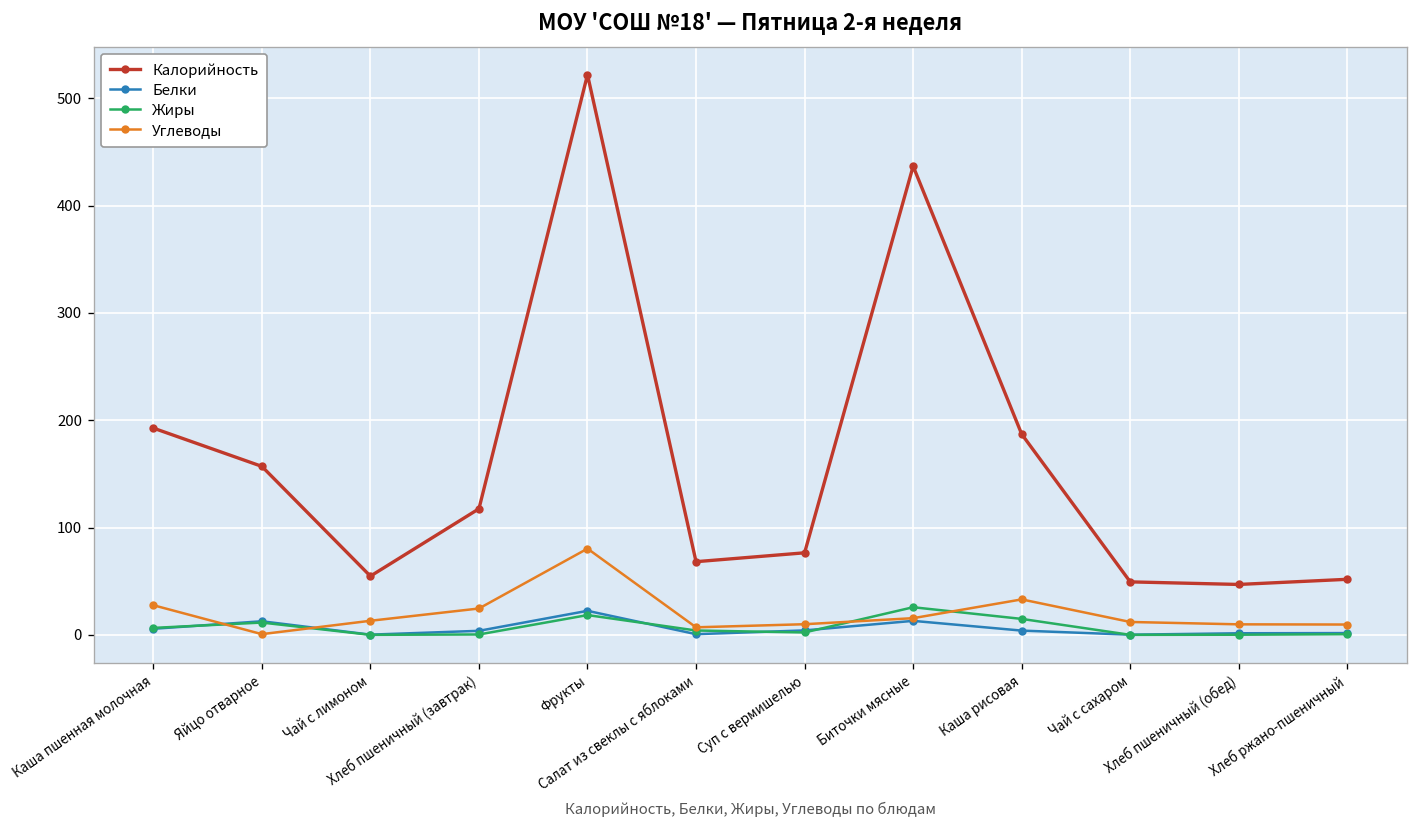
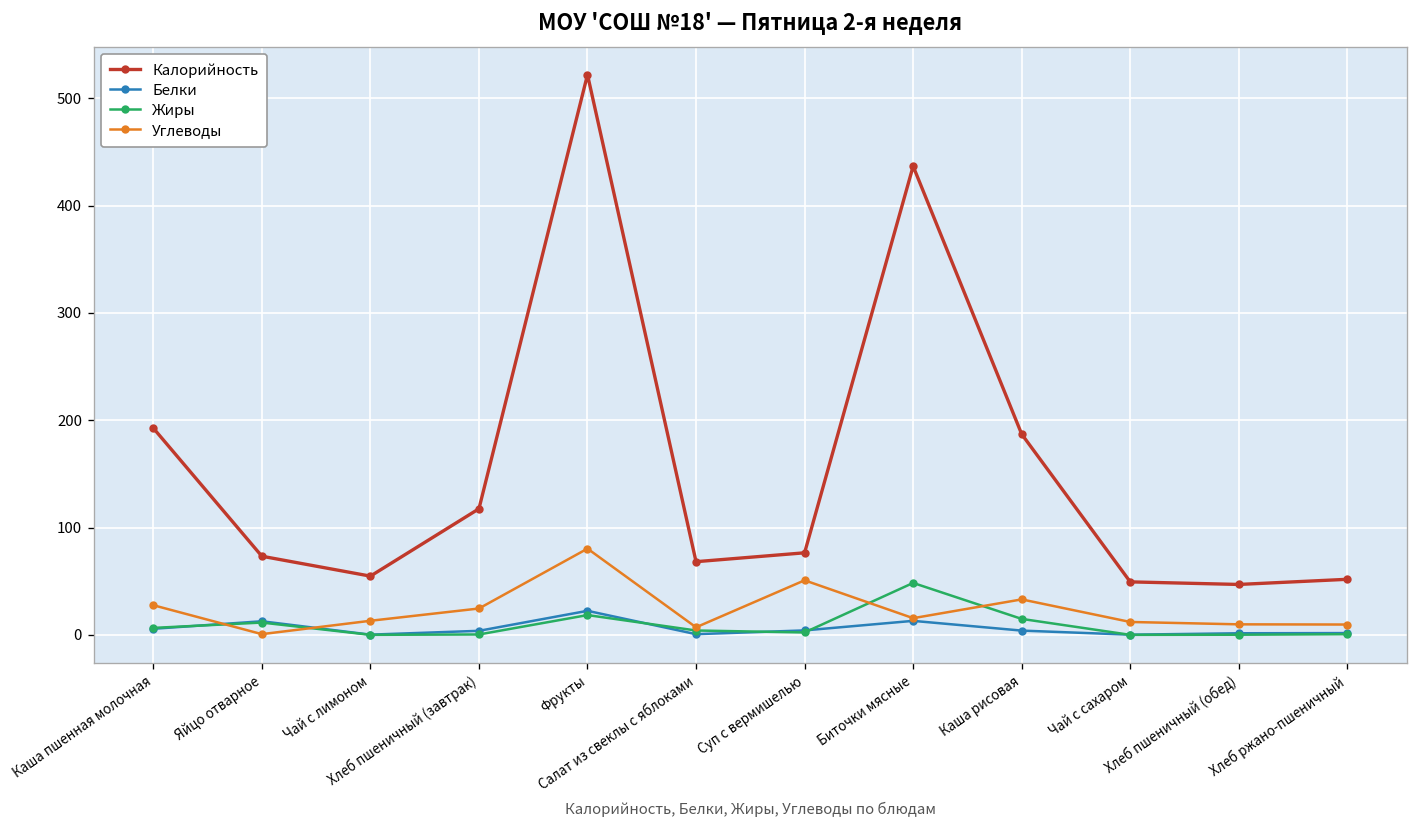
Калорийность, Яйцо отварное: 160 -> 70
Углеводы, Суп с вермишелью: 10 -> 50
Жиры, Биточки мясные: 30 -> 50
